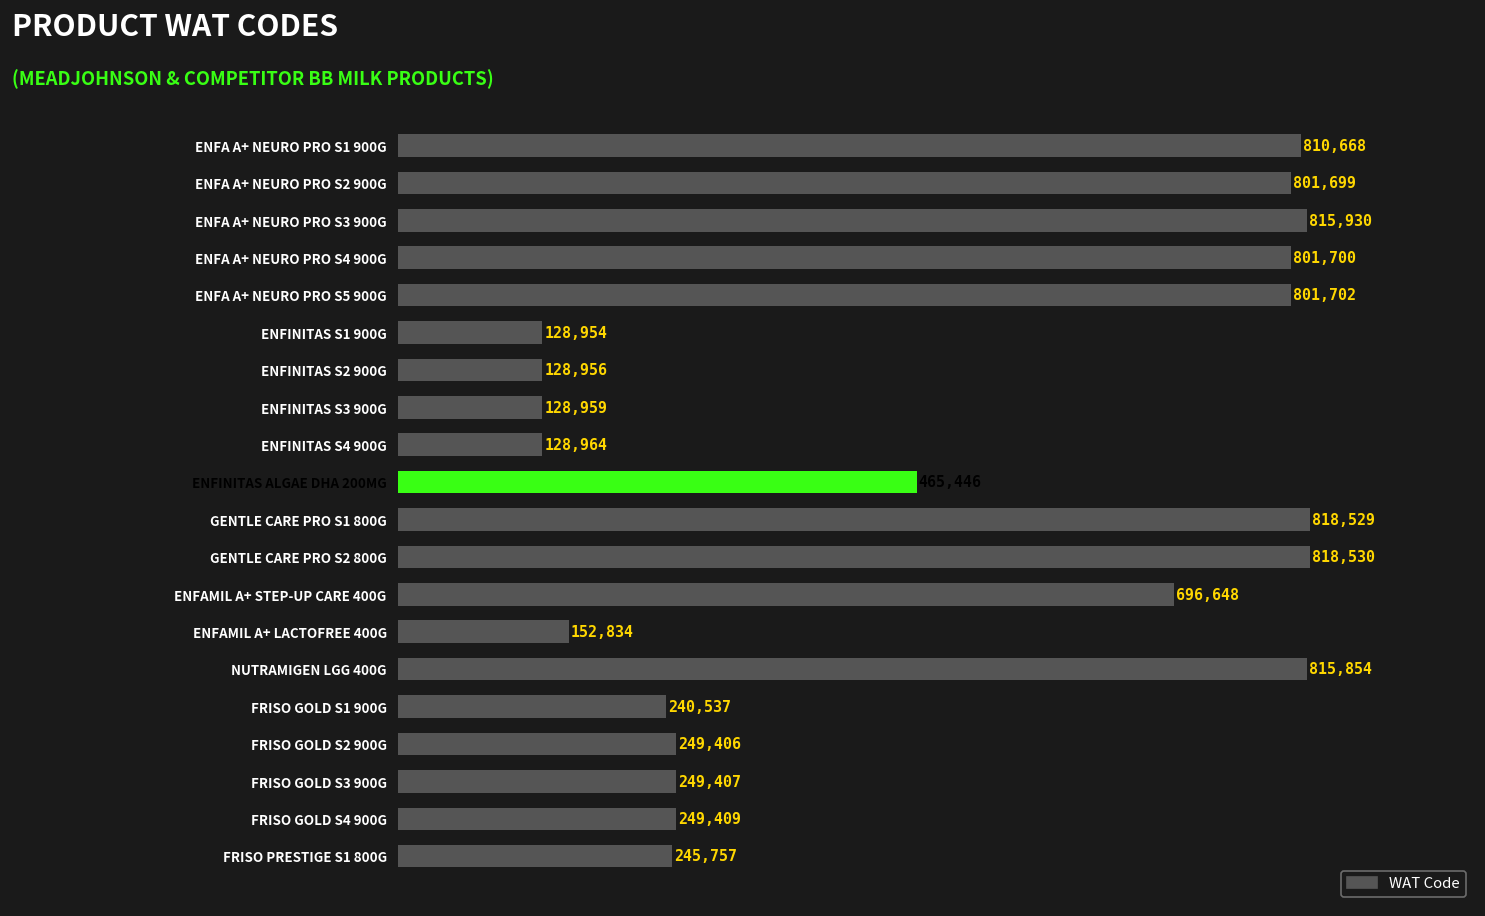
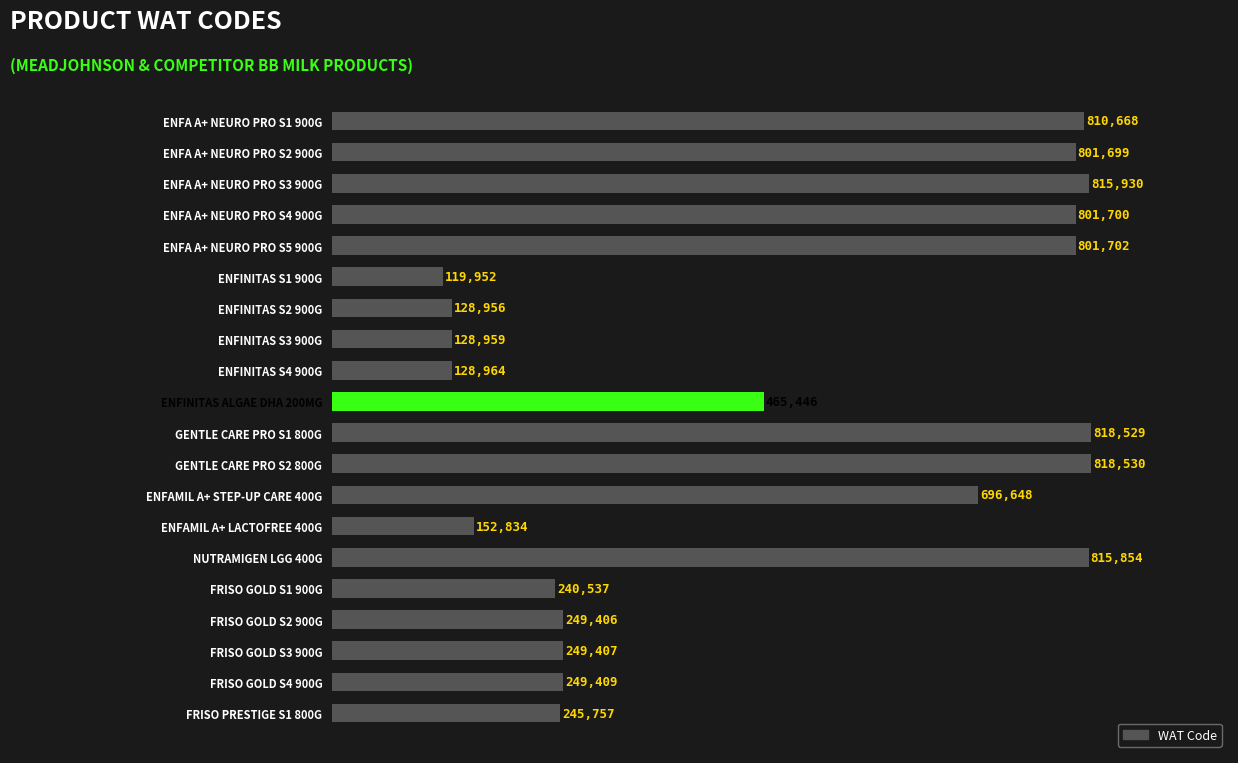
ENFINITAS S1 900G: 128,954 -> 119,952
